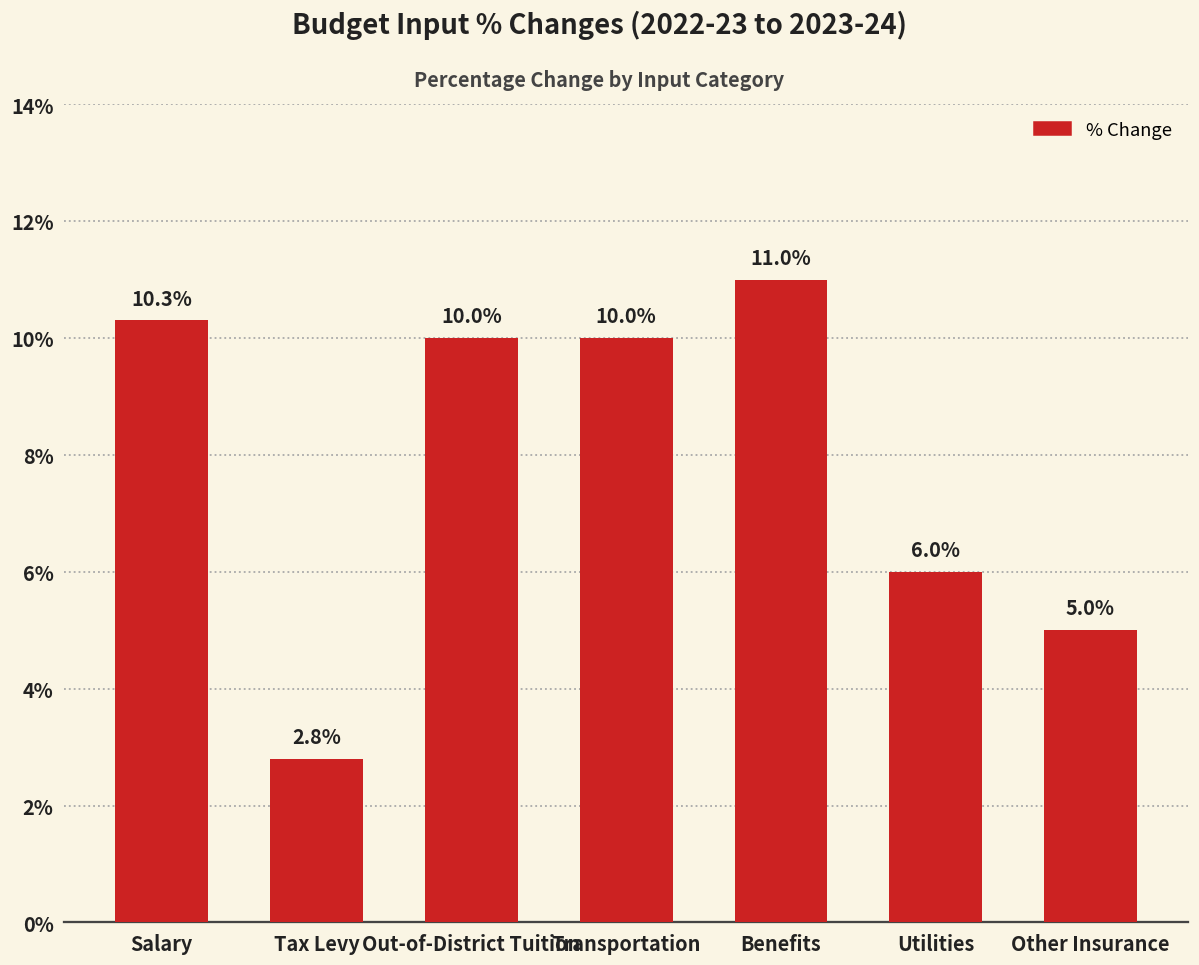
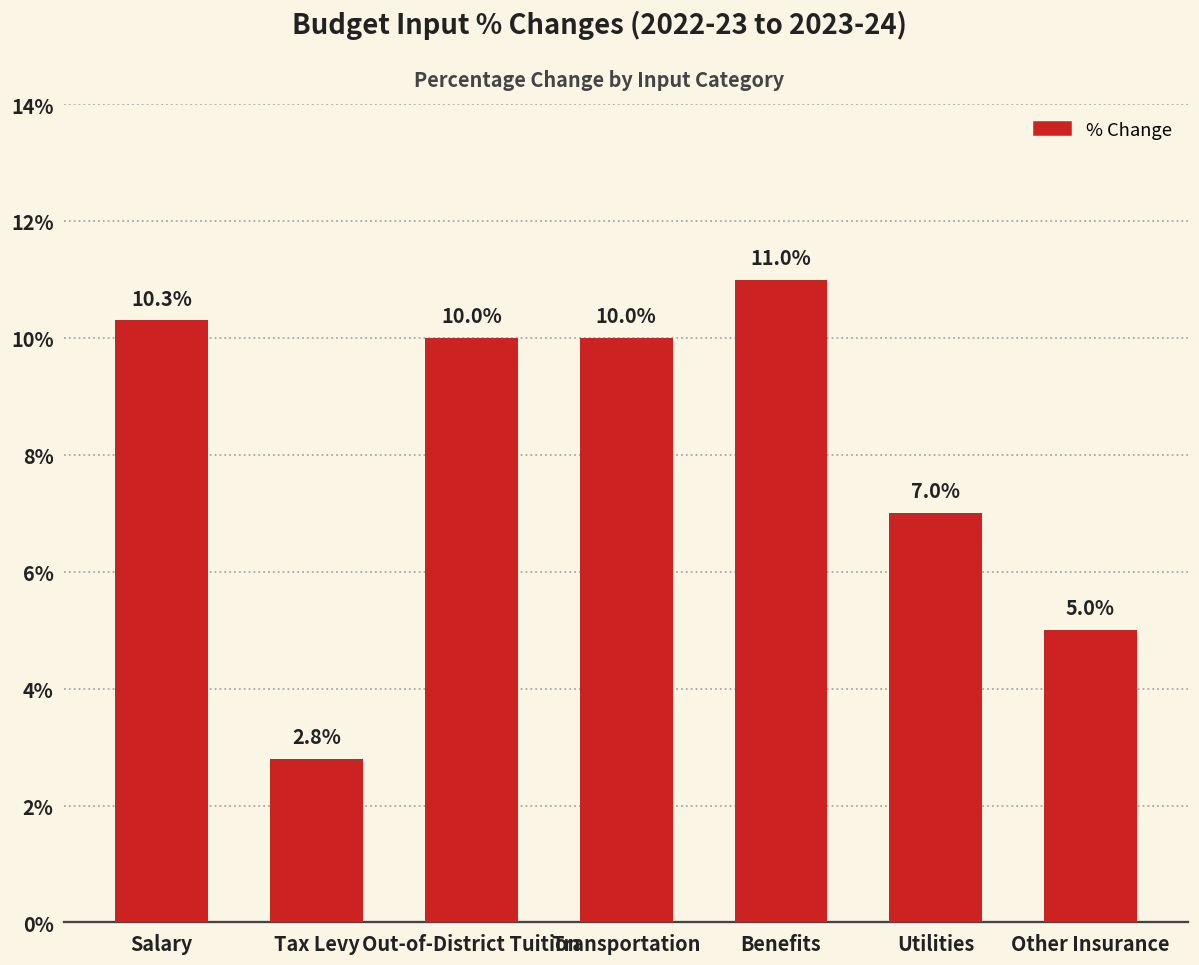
Utilities: 6.0% -> 7.0%
